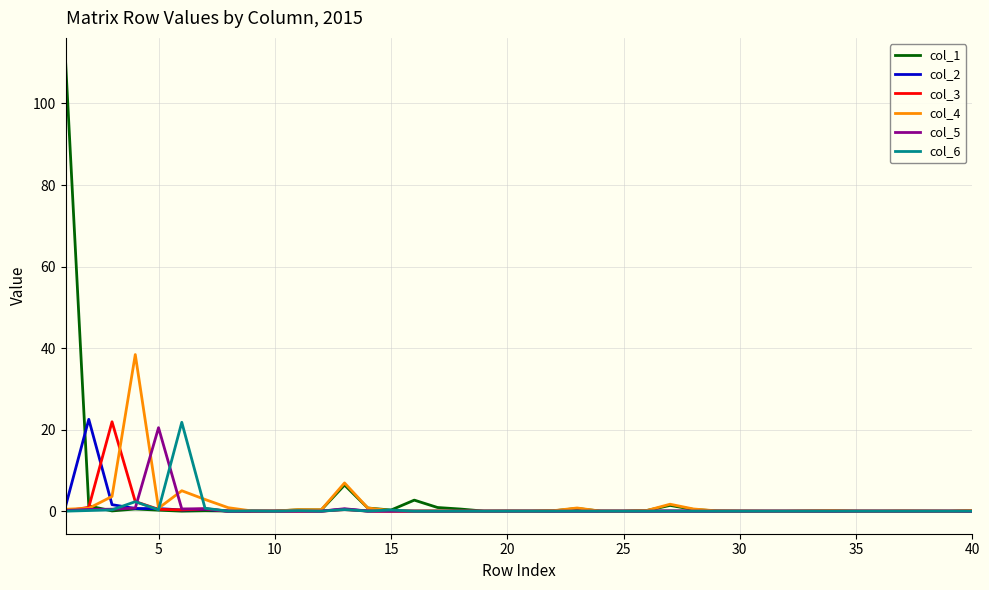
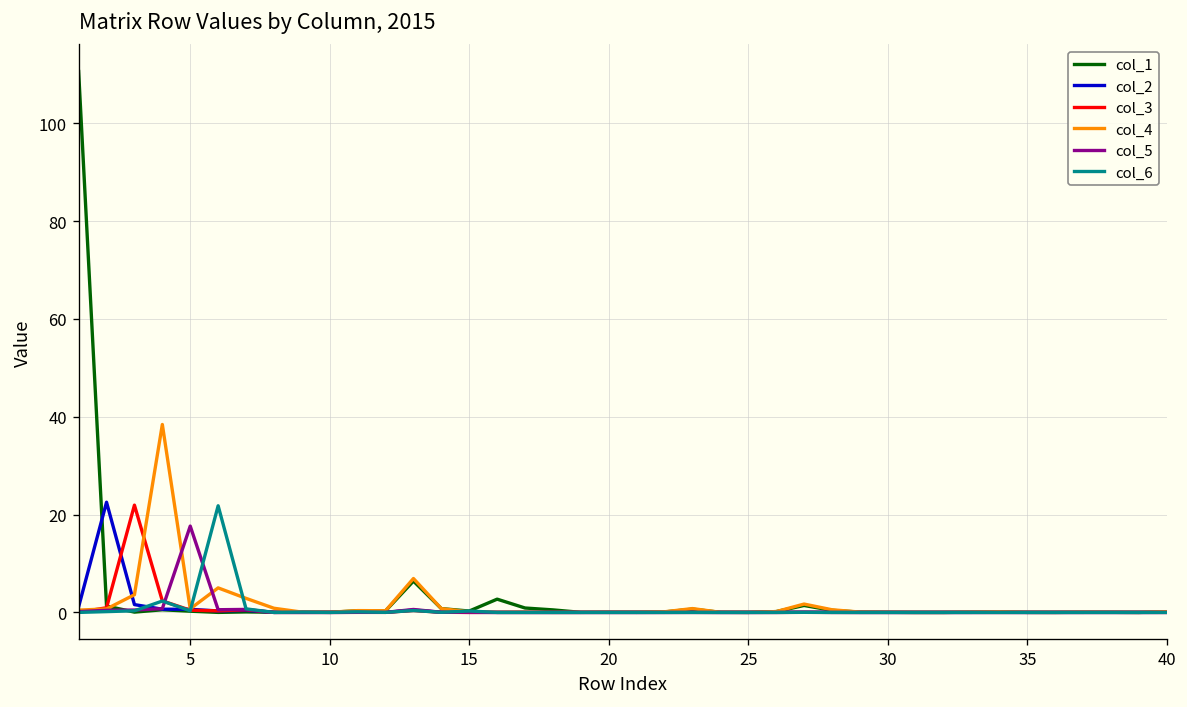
col_5, 5: 20 -> 18
